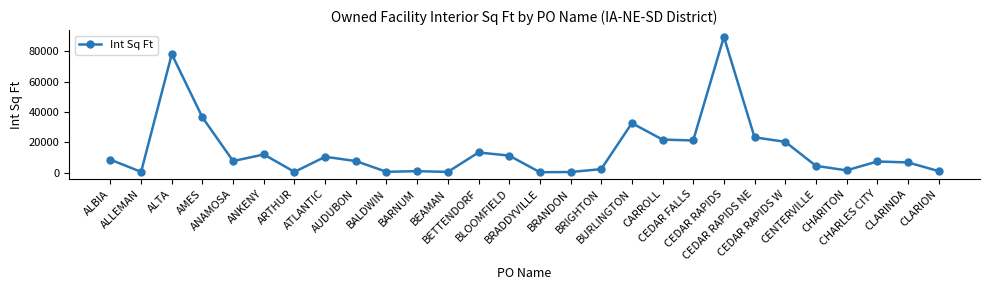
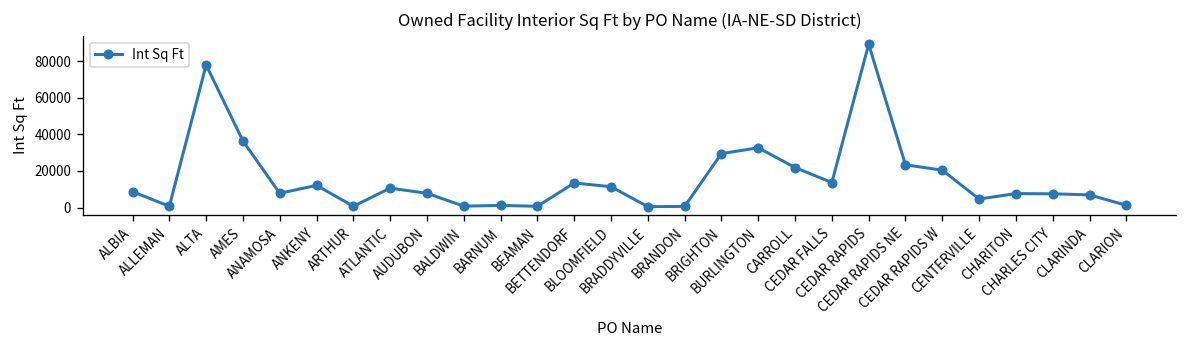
BRIGHTON: 2000 -> 30000
CEDAR FALLS: 21000 -> 14000
CHARITON: 2000 -> 8000
